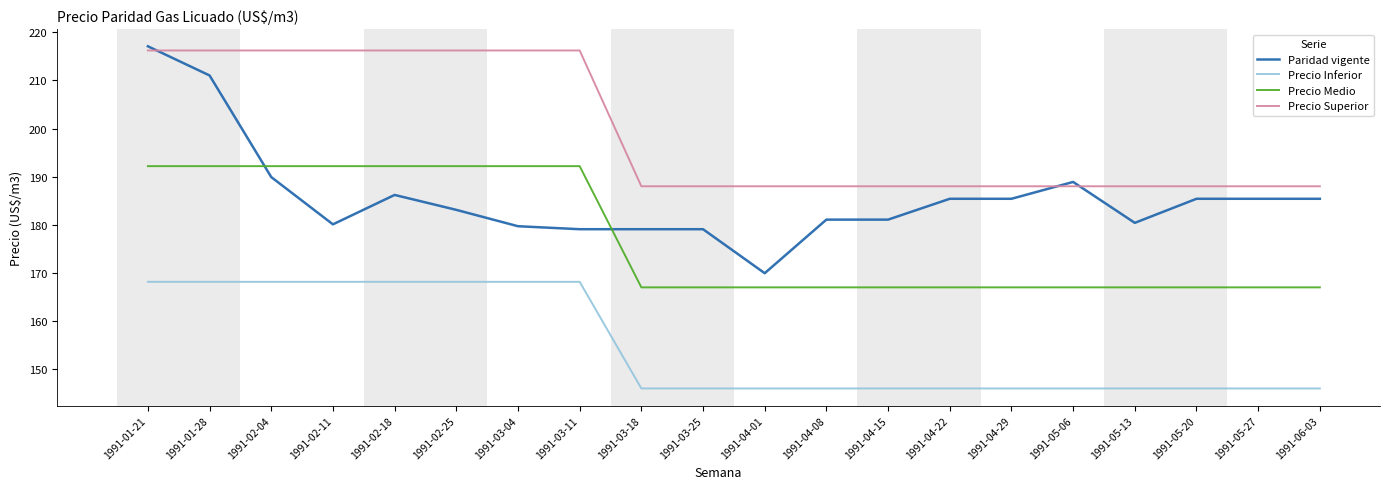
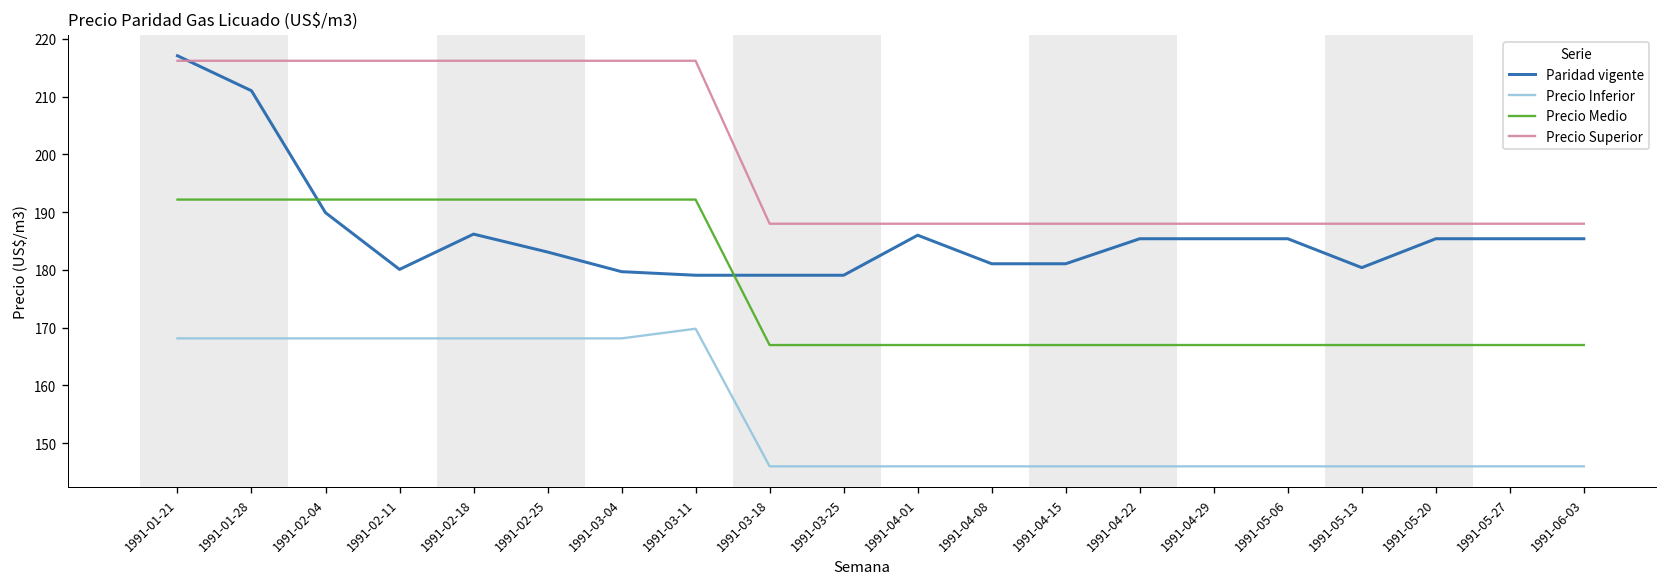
Precio Inferior, 1991-03-11: 168 -> 170
Paridad vigente, 1991-04-01: 170 -> 186
Paridad vigente, 1991-05-06: 189 -> 185
